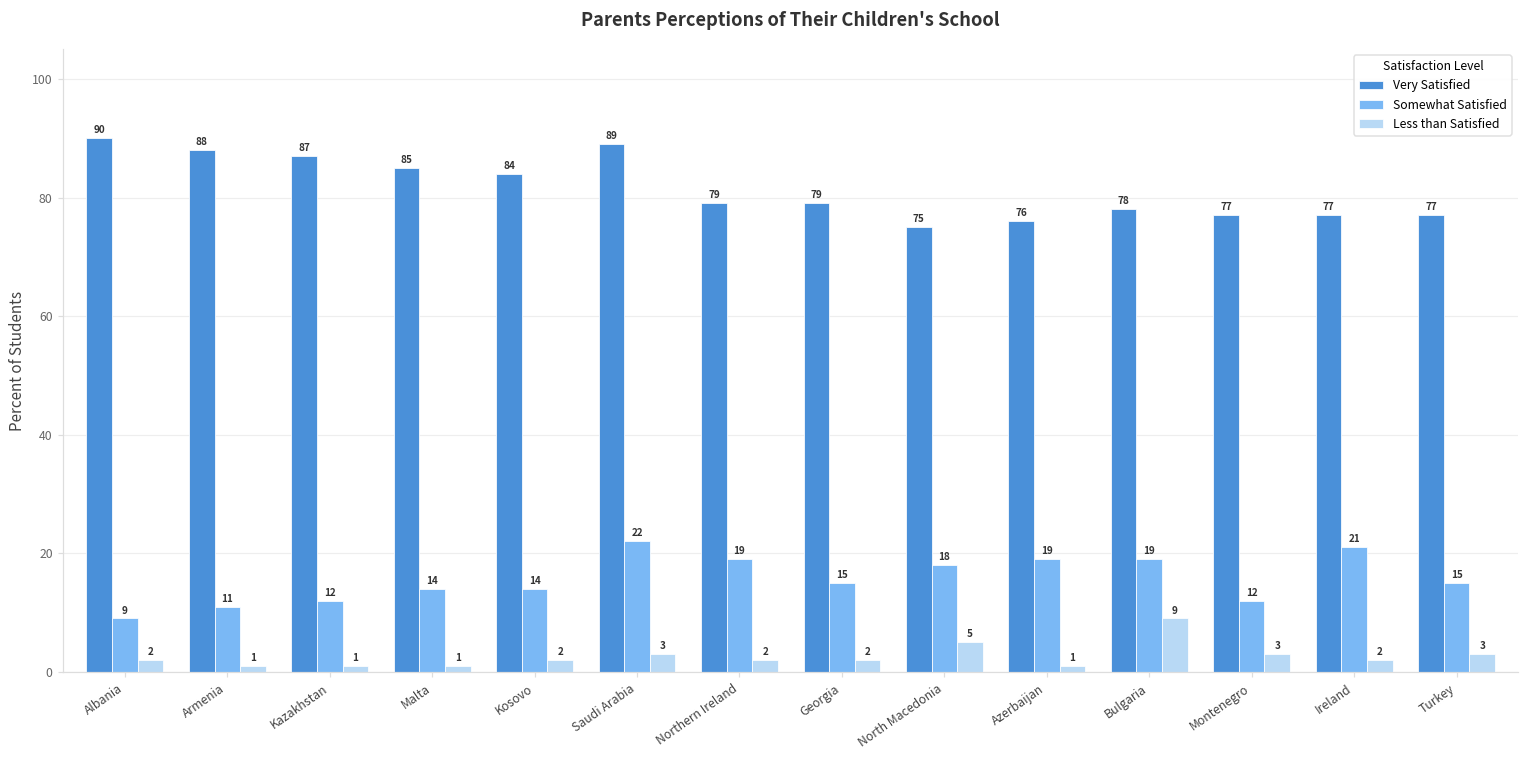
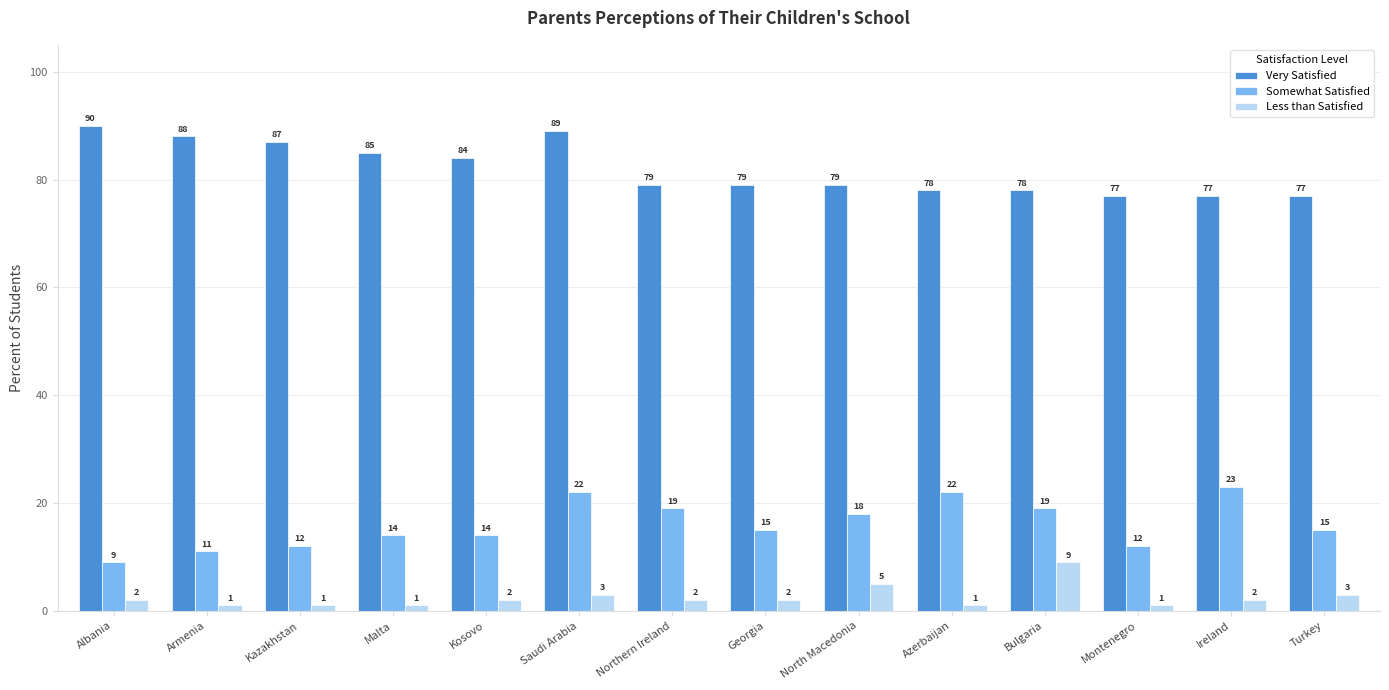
Very Satisfied, North Macedonia: 75 -> 79
Very Satisfied, Azerbaijan: 76 -> 78
Somewhat Satisfied, Azerbaijan: 19 -> 22
Less than Satisfied, Montenegro: 3 -> 1
Somewhat Satisfied, Ireland: 21 -> 23
